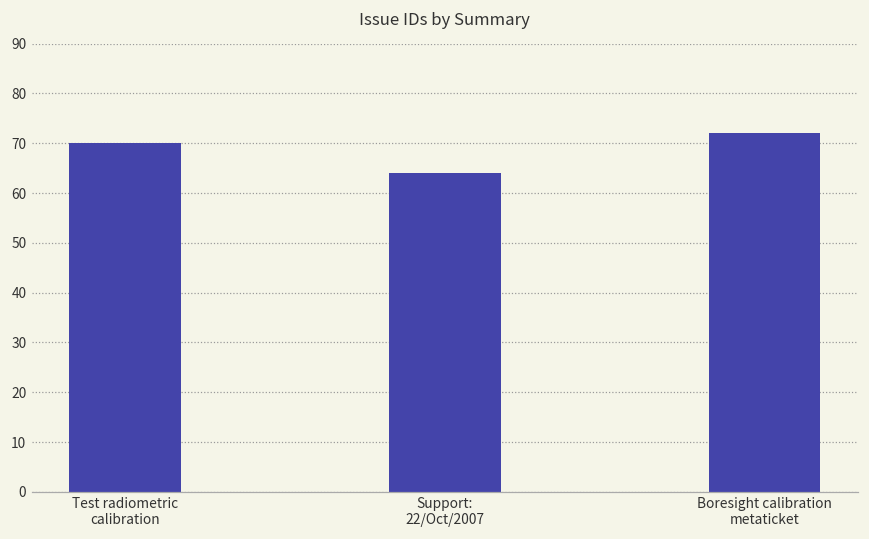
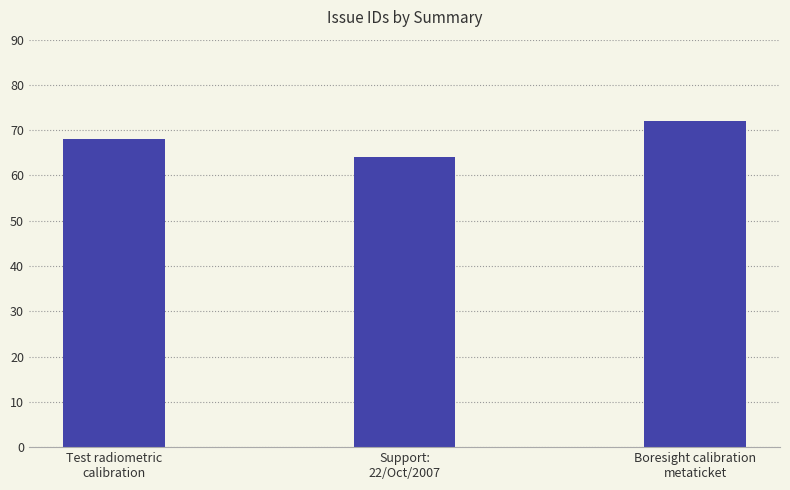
Test radiometric calibration: 70 -> 68
